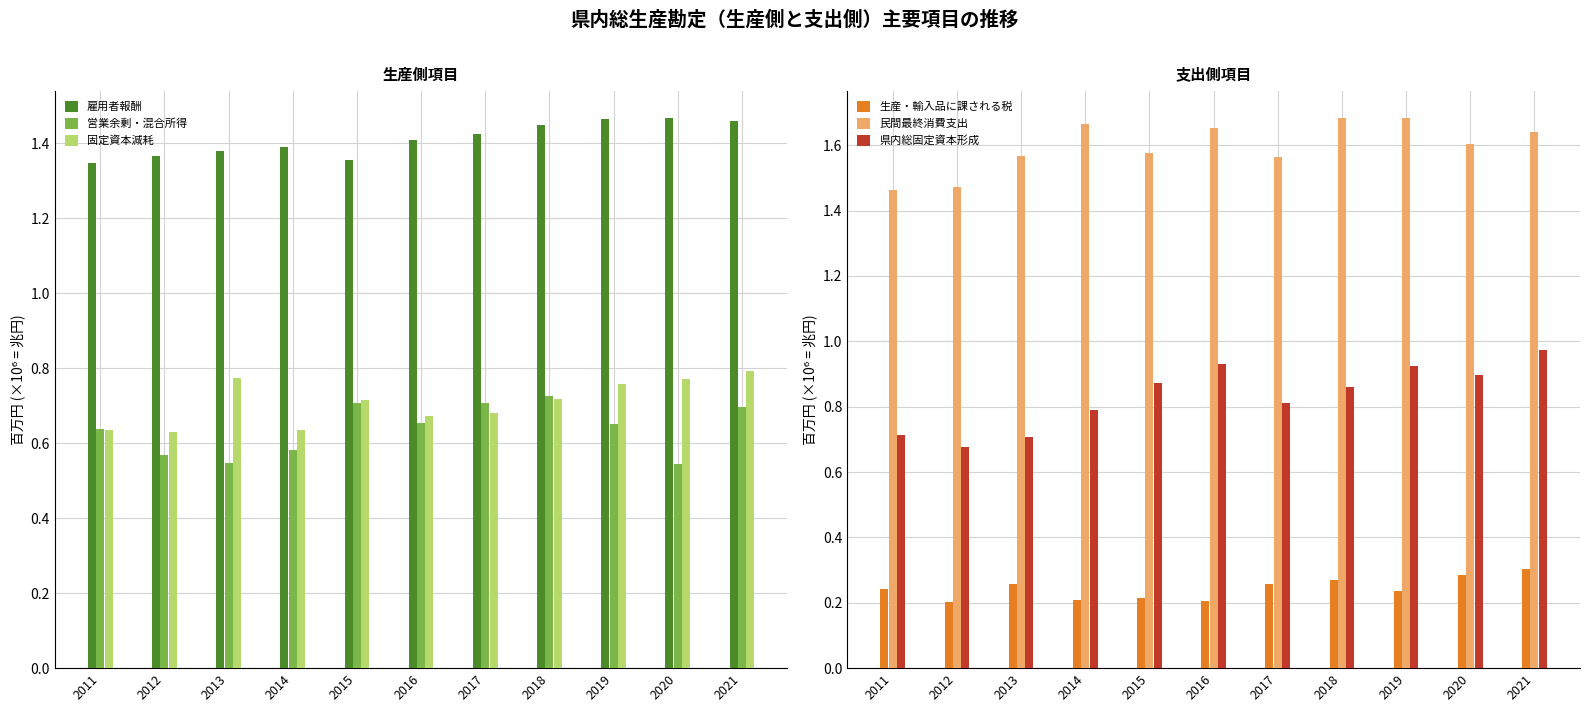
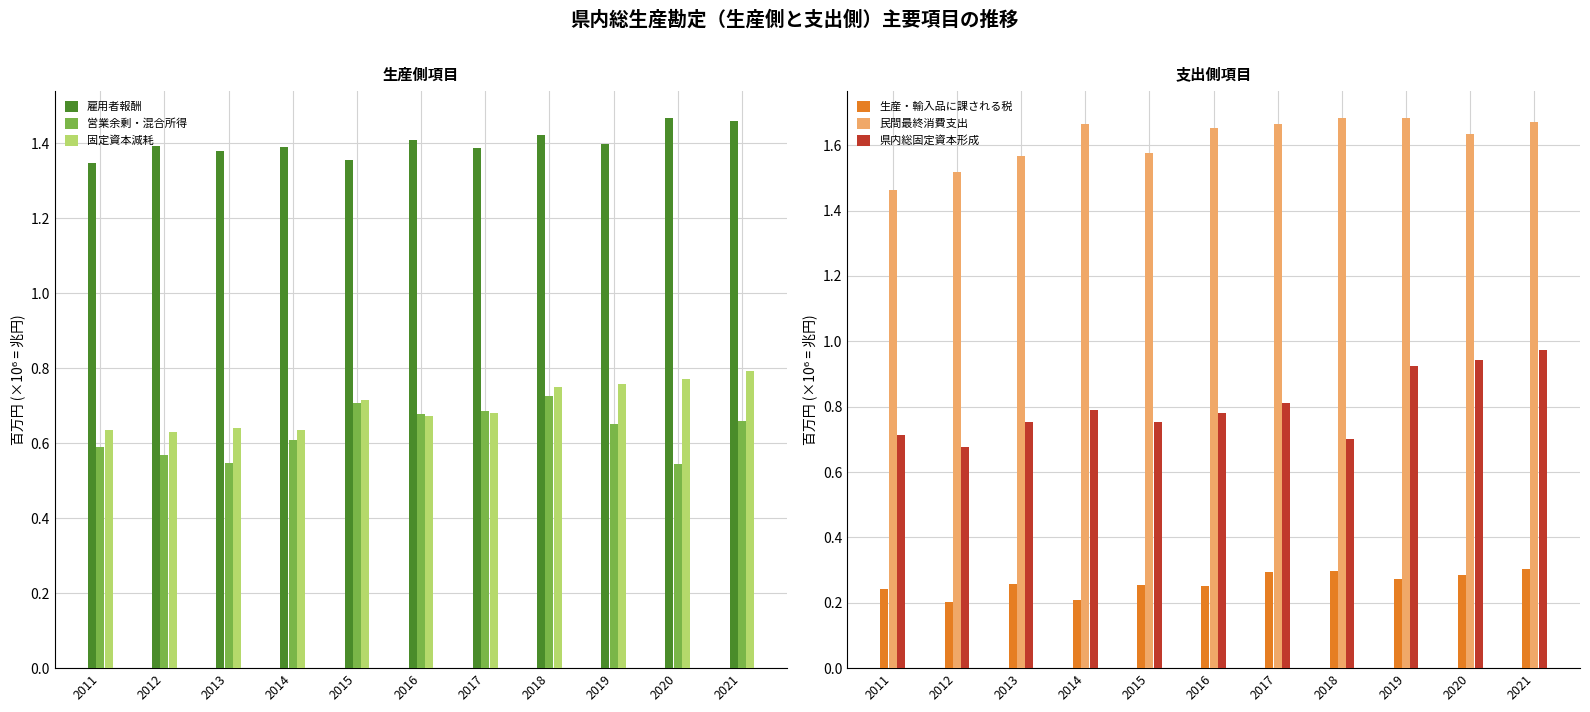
生産側項目, 営業余剰・混合所得, 2011: 0.64 -> 0.59
生産側項目, 雇用者報酬, 2012: 1.37 -> 1.39
生産側項目, 固定資本減耗, 2013: 0.77 -> 0.64
生産側項目, 営業余剰・混合所得, 2014: 0.58 -> 0.61
生産側項目, 営業余剰・混合所得, 2016: 0.65 -> 0.68
生産側項目, 雇用者報酬, 2017: 1.42 -> 1.39
生産側項目, 営業余剰・混合所得, 2017: 0.71 -> 0.69
生産側項目, 雇用者報酬, 2018: 1.45 -> 1.42
生産側項目, 固定資本減耗, 2018: 0.72 -> 0.75
生産側項目, 雇用者報酬, 2019: 1.47 -> 1.40
生産側項目, 営業余剰・混合所得, 2021: 0.70 -> 0.66
支出側項目, 民間最終消費支出, 2012: 1.47 -> 1.52
支出側項目, 県内総固定資本形成, 2013: 0.71 -> 0.75
支出側項目, 生産・輸入品に課される税, 2015: 0.21 -> 0.25
支出側項目, 県内総固定資本形成, 2015: 0.87 -> 0.75
支出側項目, 生産・輸入品に課される税, 2016: 0.21 -> 0.25
支出側項目, 県内総固定資本形成, 2016: 0.93 -> 0.78
支出側項目, 生産・輸入品に課される税, 2017: 0.26 -> 0.29
支出側項目, 民間最終消費支出, 2017: 1.56 -> 1.66
支出側項目, 生産・輸入品に課される税, 2018: 0.27 -> 0.30
支出側項目, 県内総固定資本形成, 2018: 0.86 -> 0.70
支出側項目, 生産・輸入品に課される税, 2019: 0.24 -> 0.27
支出側項目, 民間最終消費支出, 2020: 1.60 -> 1.63
支出側項目, 県内総固定資本形成, 2020: 0.90 -> 0.94
支出側項目, 民間最終消費支出, 2021: 1.64 -> 1.67
